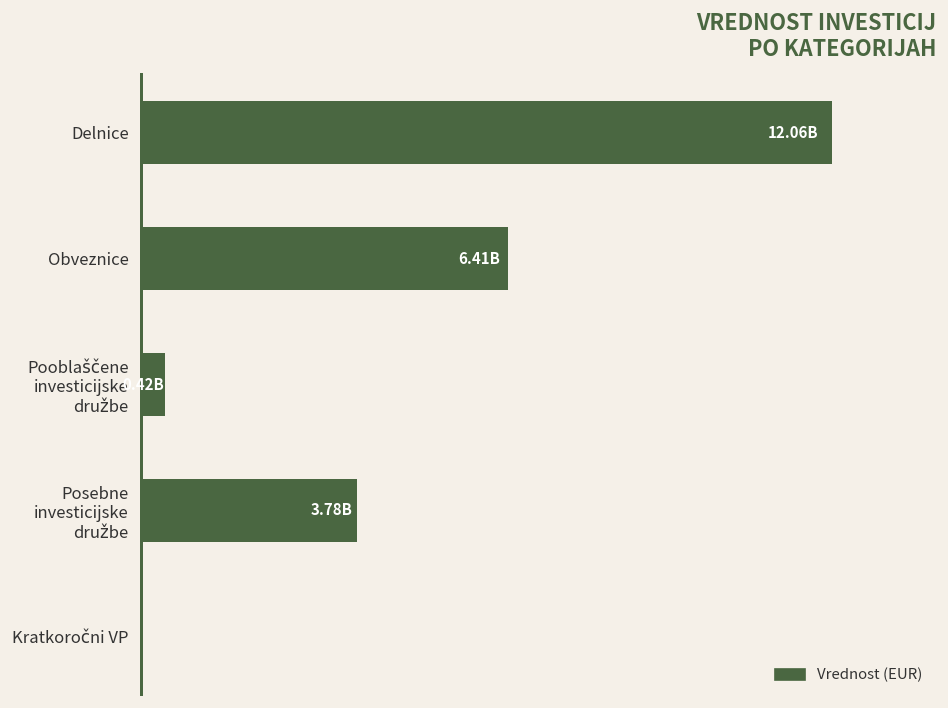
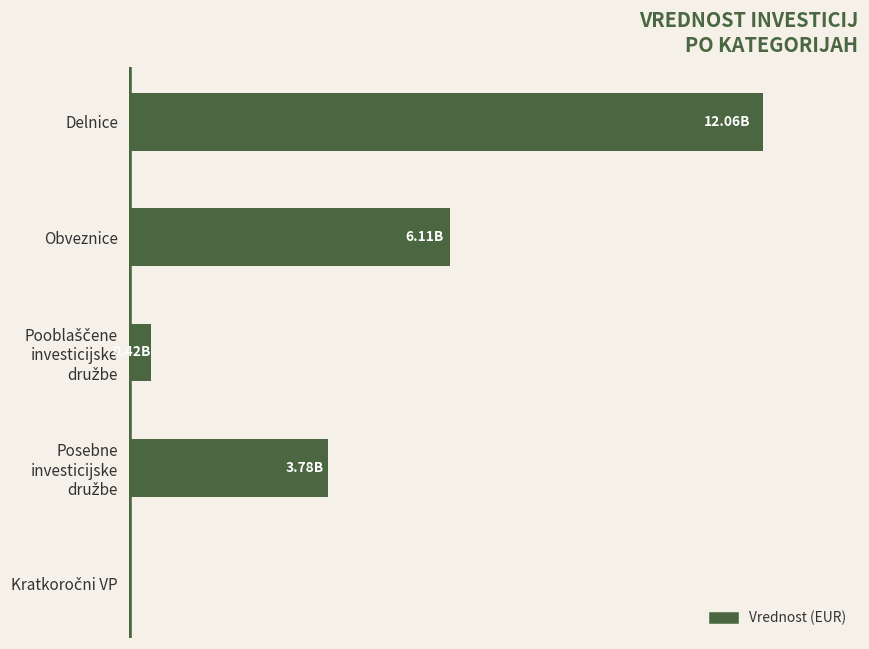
Obveznice: 6.41B -> 6.11B
